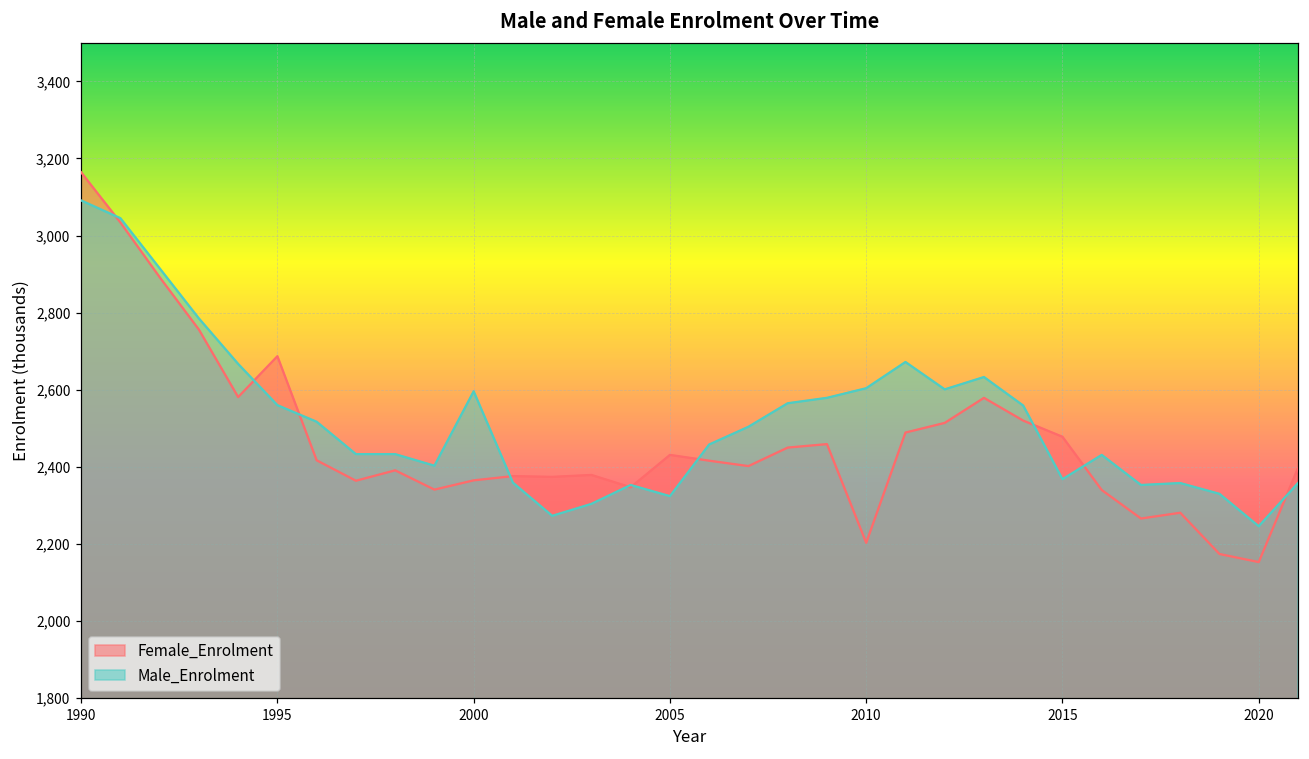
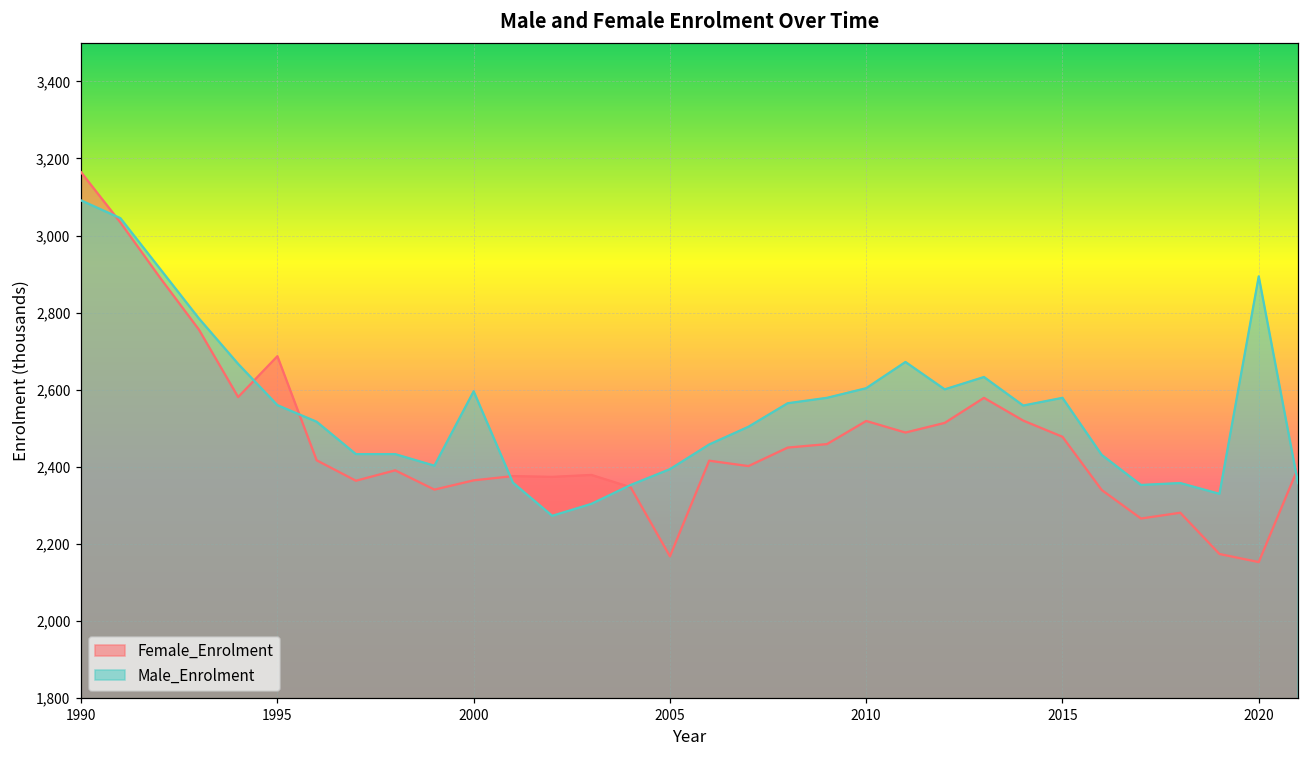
Female_Enrolment, 2005: 2,430 -> 2,170
Male_Enrolment, 2005: 2,320 -> 2,390
Female_Enrolment, 2010: 2,200 -> 2,520
Male_Enrolment, 2015: 2,370 -> 2,580
Male_Enrolment, 2020: 2,250 -> 2,890
